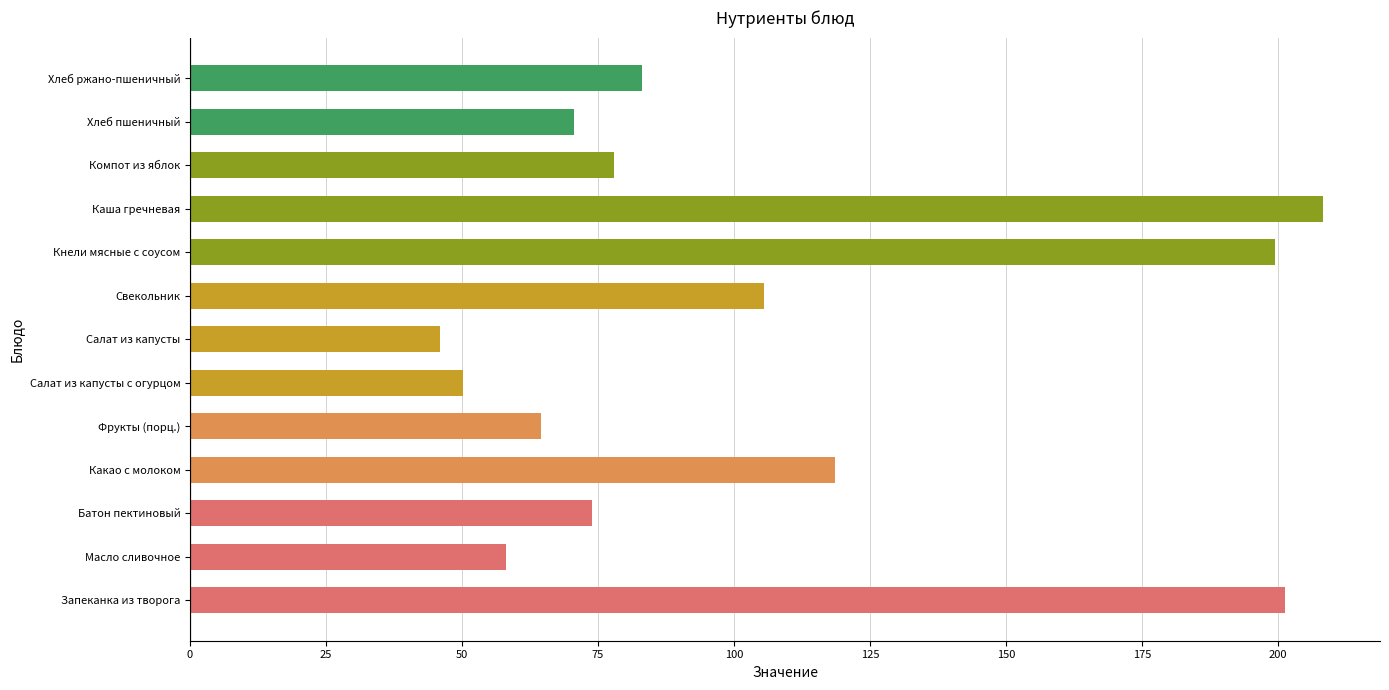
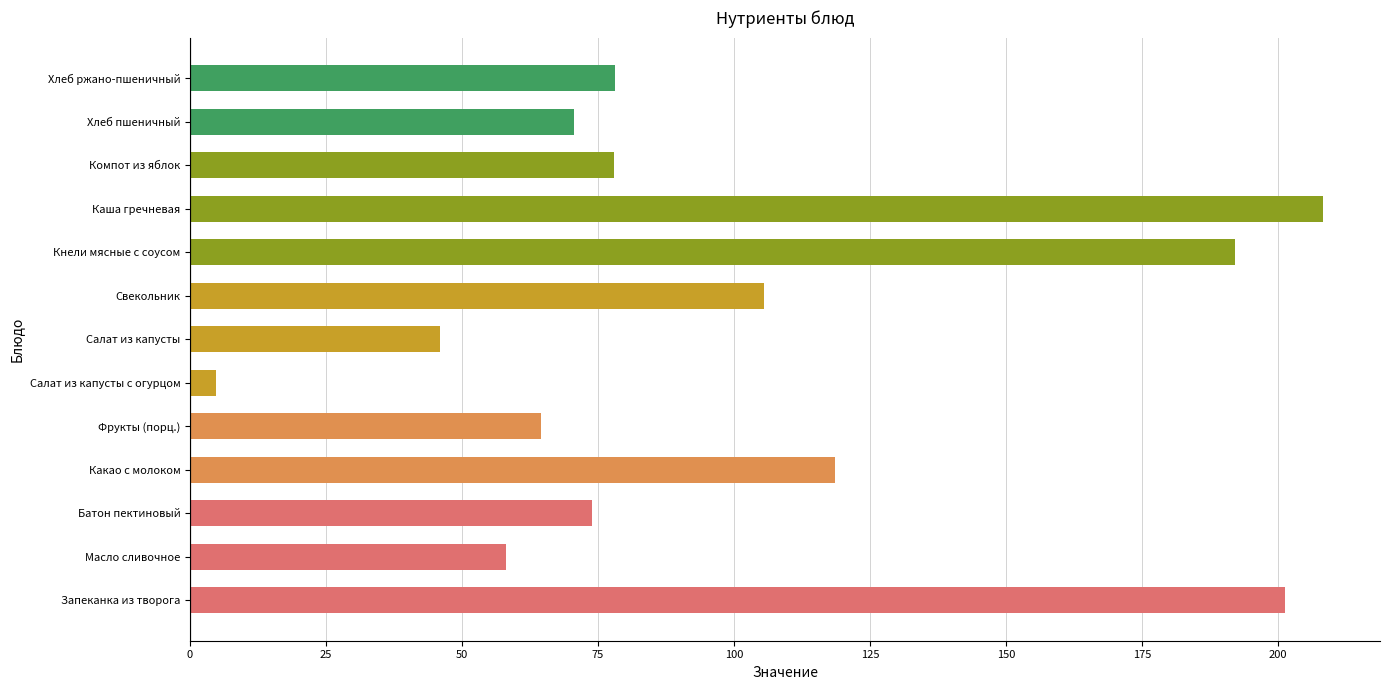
Хлеб ржано-пшеничный: 83 -> 78
Кнели мясные с соусом: 200 -> 192
Салат из капусты с огурцом: 50 -> 5
